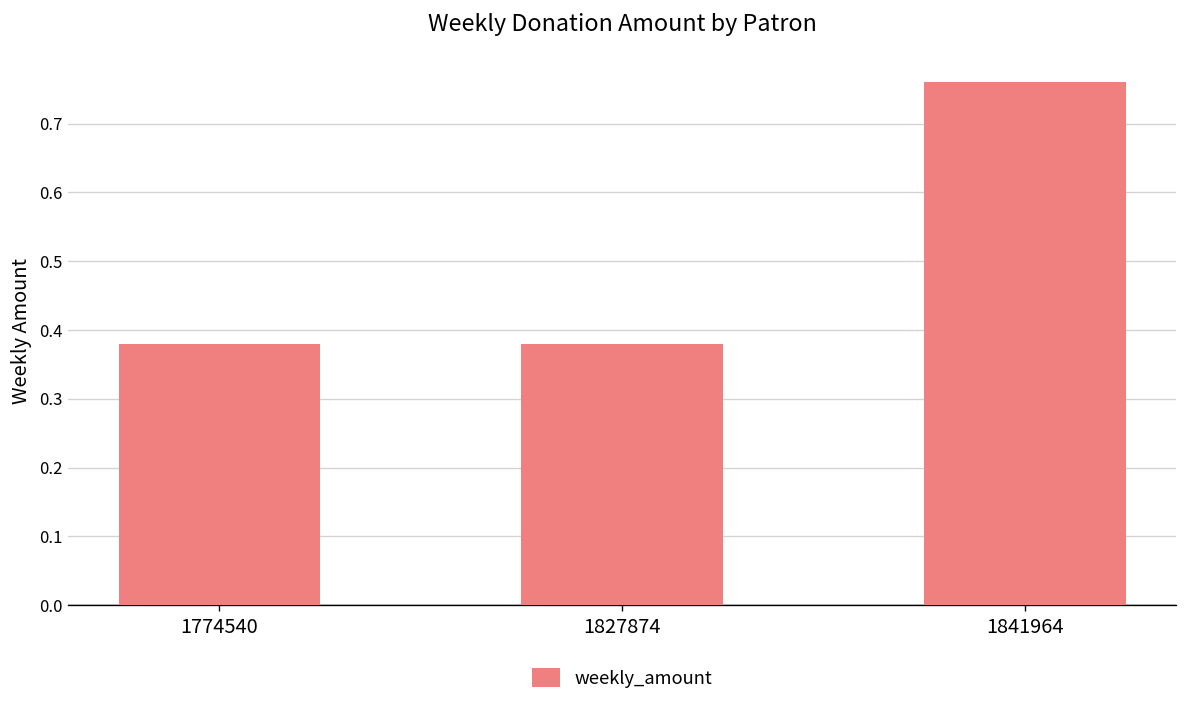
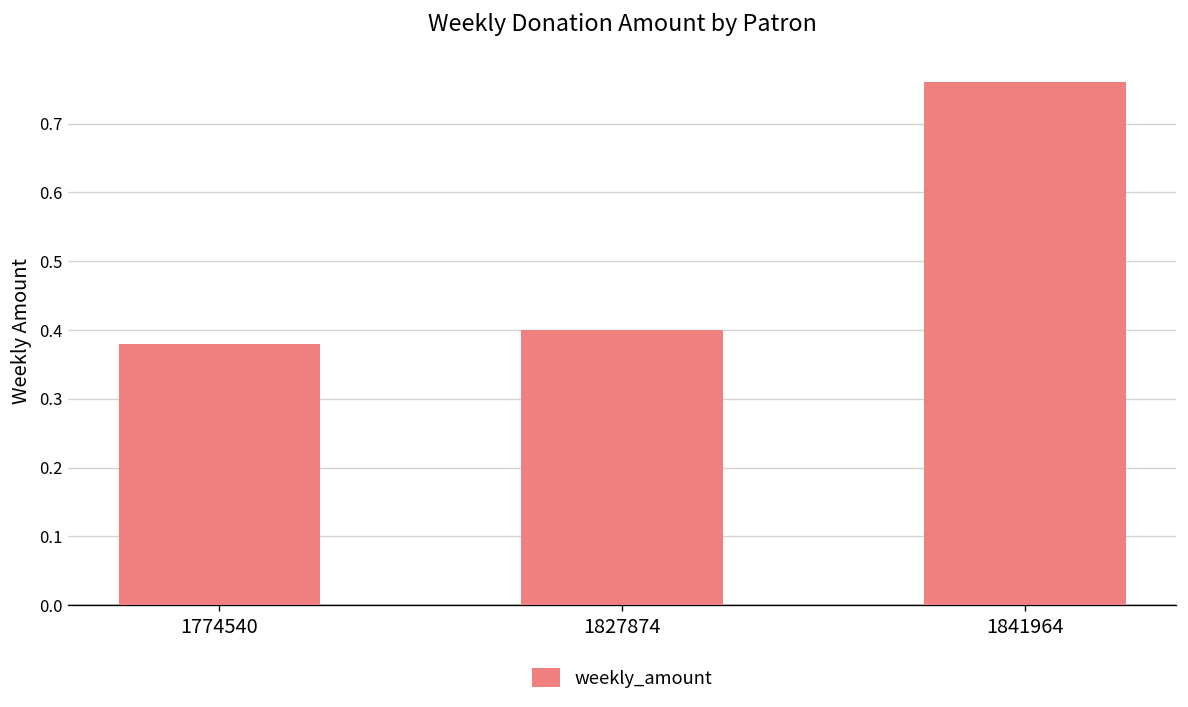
1827874: 0.38 -> 0.40
